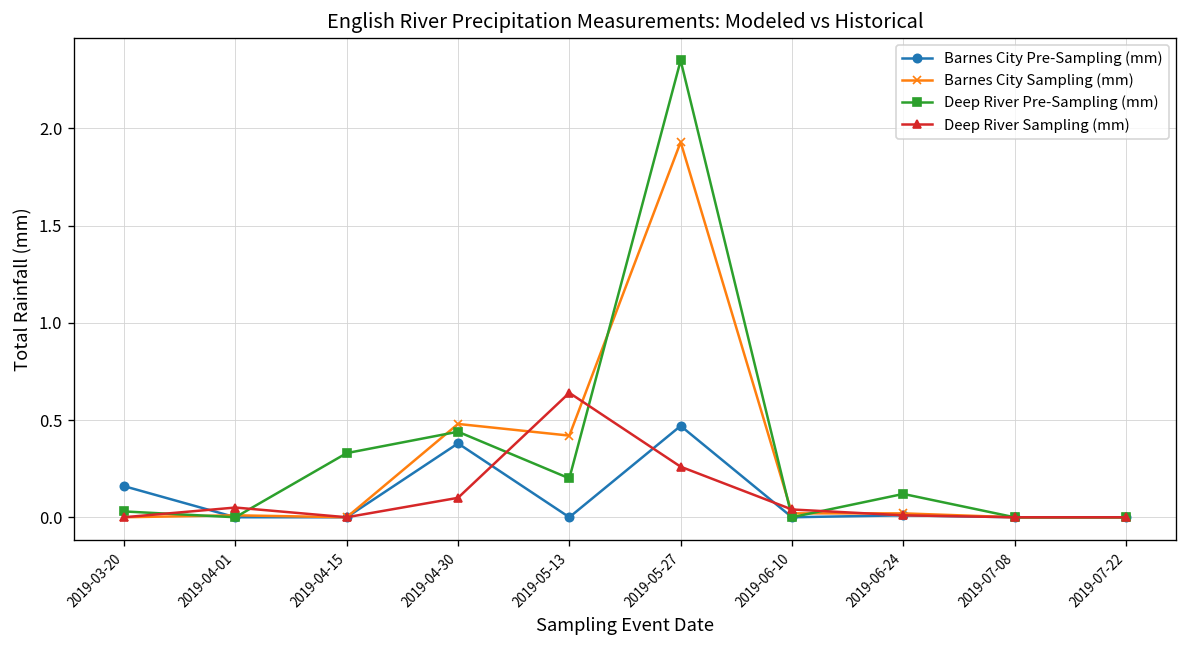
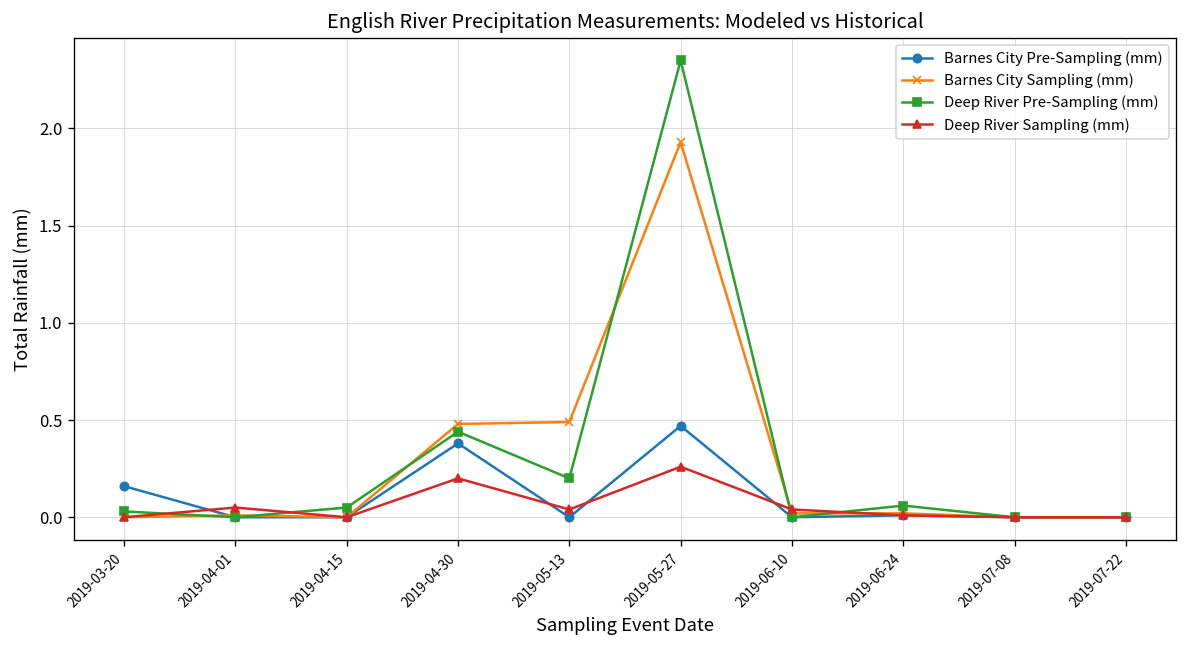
Deep River Pre-Sampling (mm), 2019-04-15: 0.33 -> 0.05
Deep River Sampling (mm), 2019-04-30: 0.1 -> 0.2
Barnes City Sampling (mm), 2019-05-13: 0.42 -> 0.49
Deep River Sampling (mm), 2019-05-13: 0.64 -> 0.04
Deep River Pre-Sampling (mm), 2019-06-24: 0.12 -> 0.06
